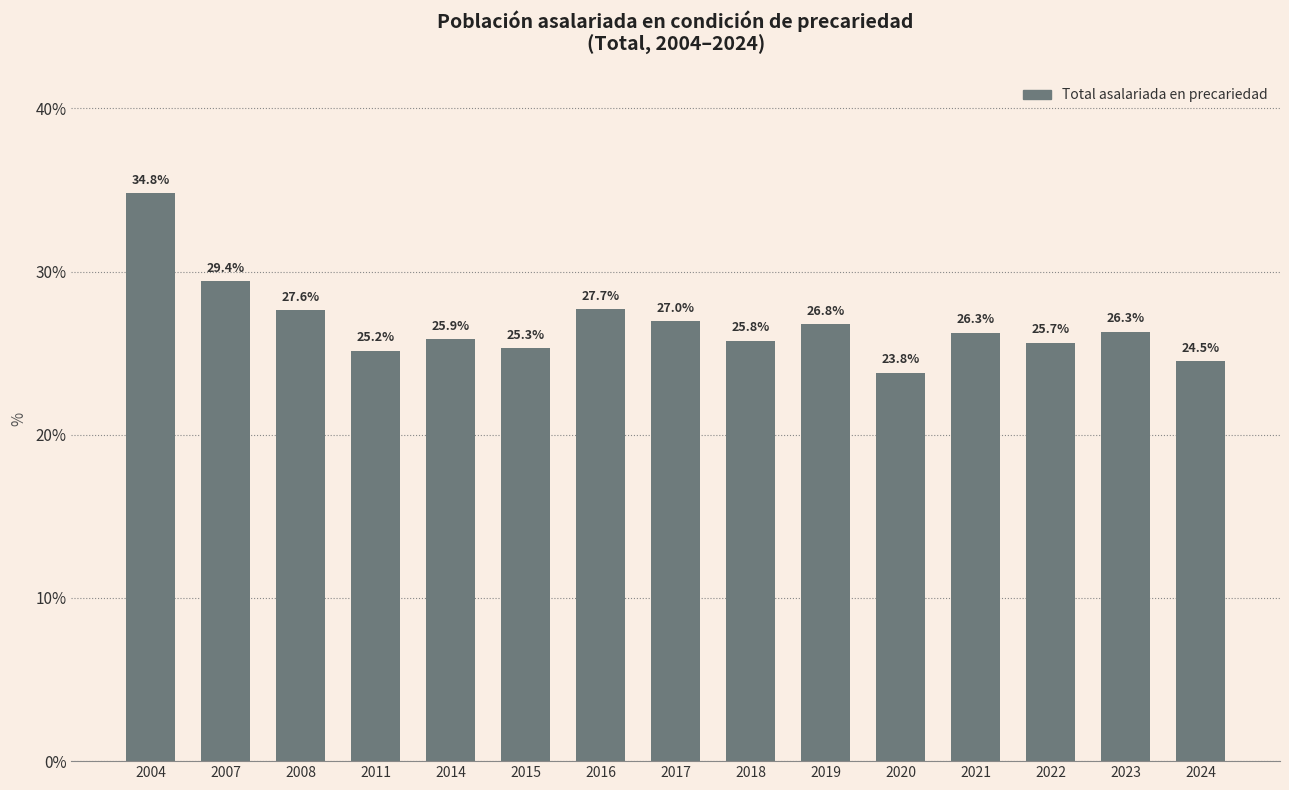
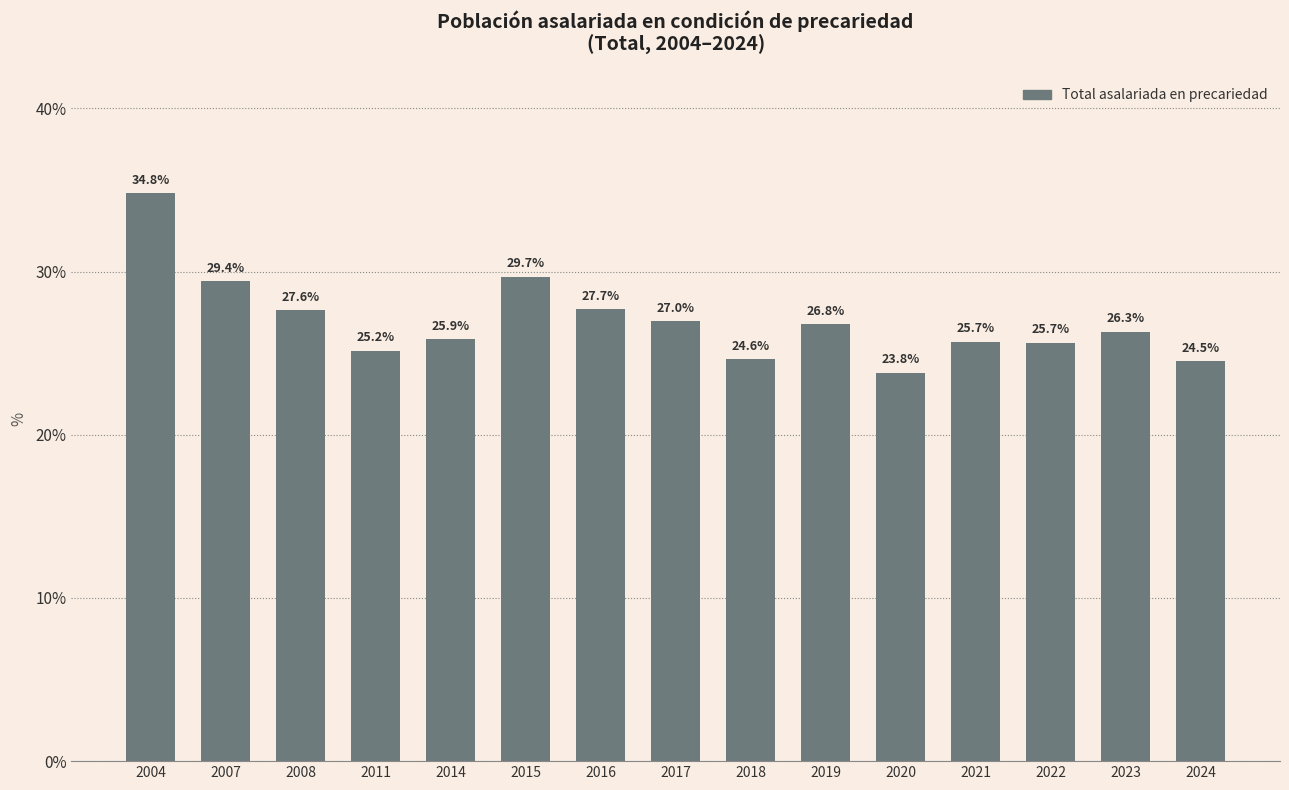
2015: 25.3% -> 29.7%
2018: 25.8% -> 24.6%
2021: 26.3% -> 25.7%
